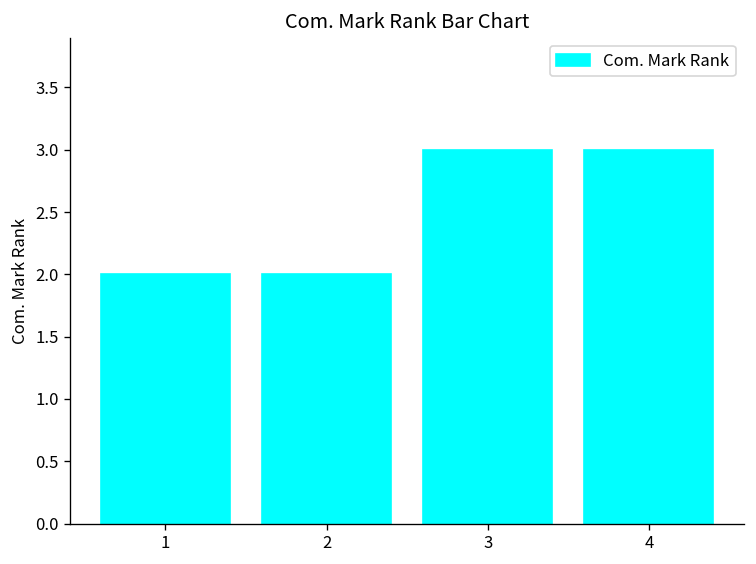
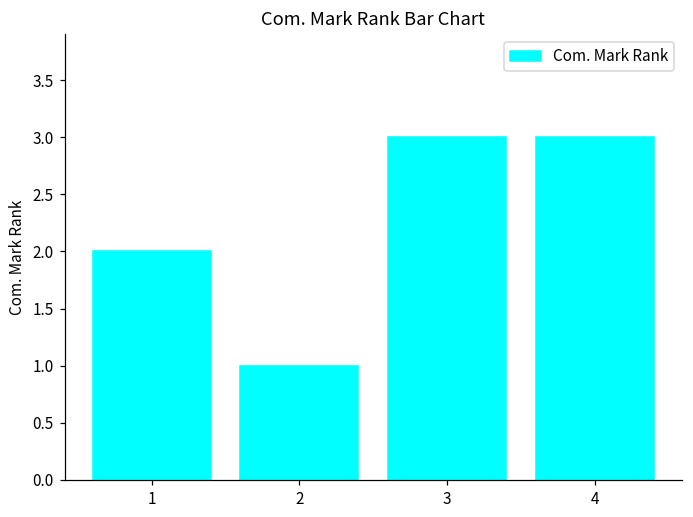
2: 2 -> 1
